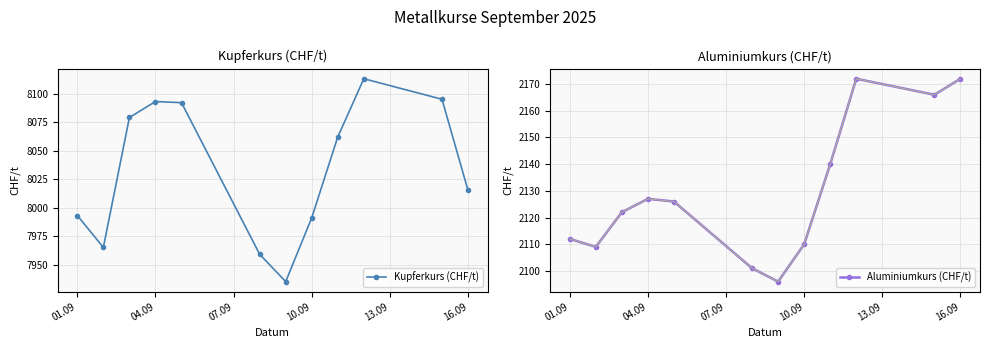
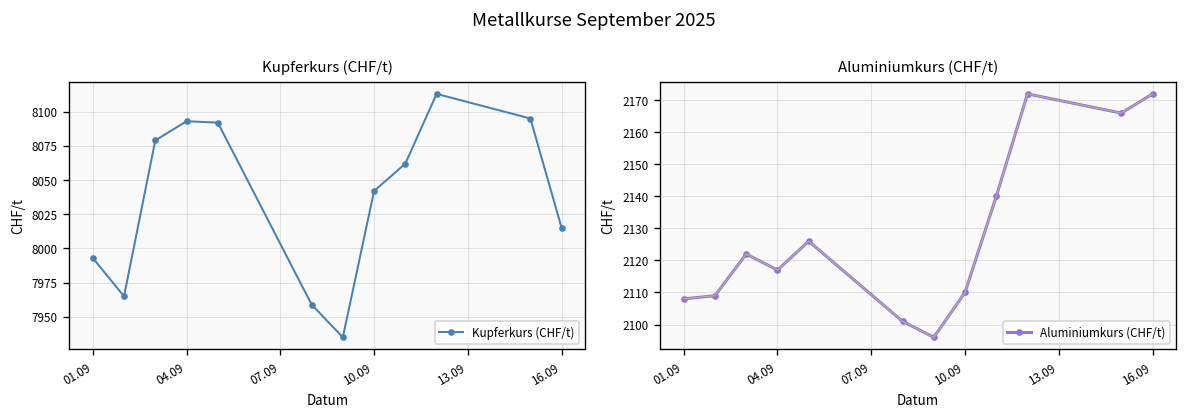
Kupferkurs (CHF/t), 10.09: 7991 -> 8042
Aluminiumkurs (CHF/t), 01.09: 2112 -> 2108
Aluminiumkurs (CHF/t), 04.09: 2127 -> 2117
